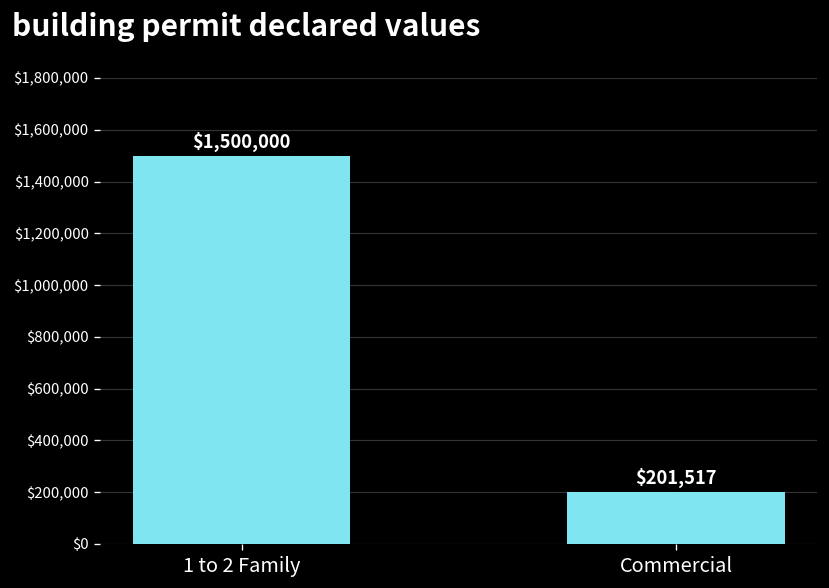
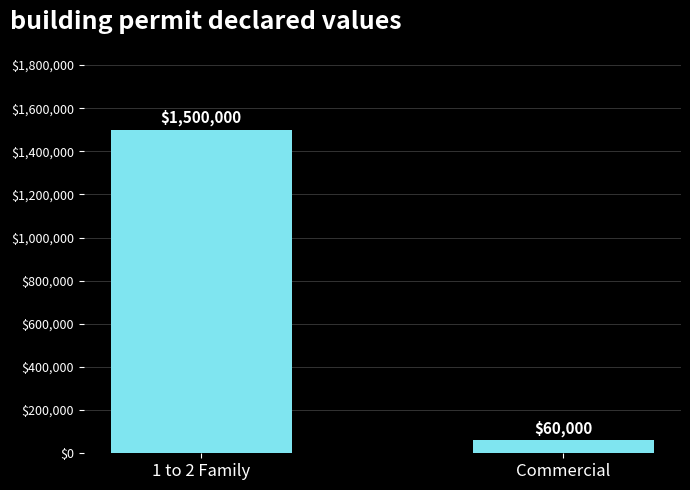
Commercial: $201,517 -> $60,000
